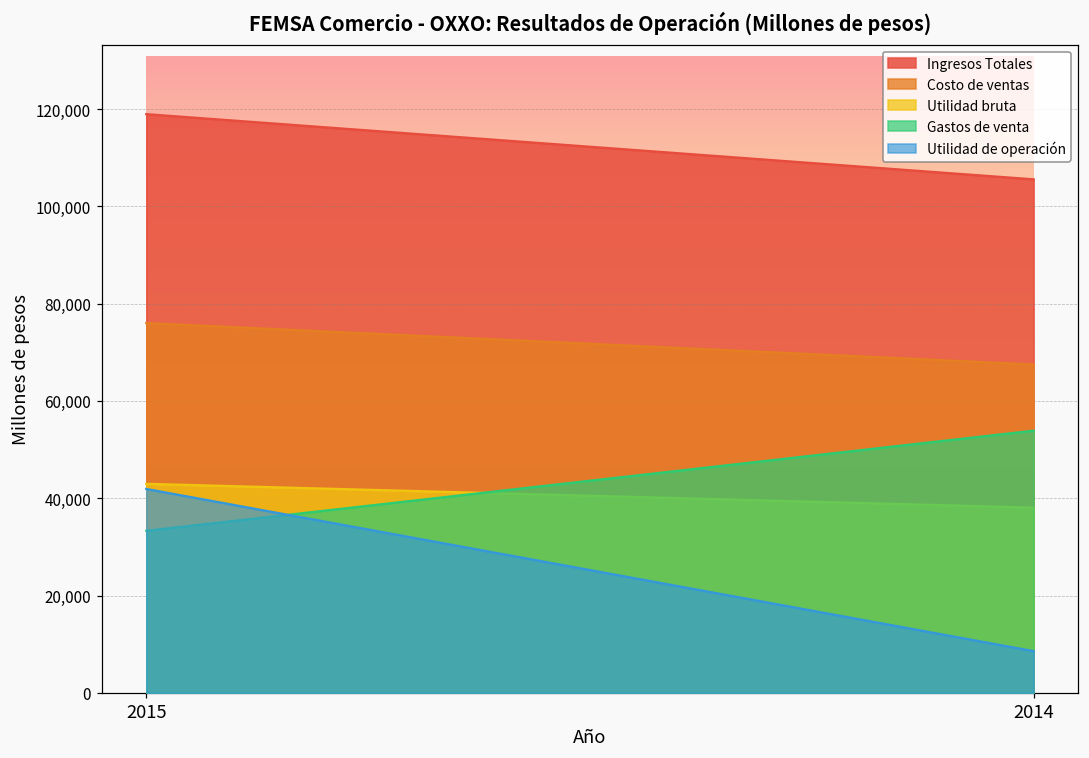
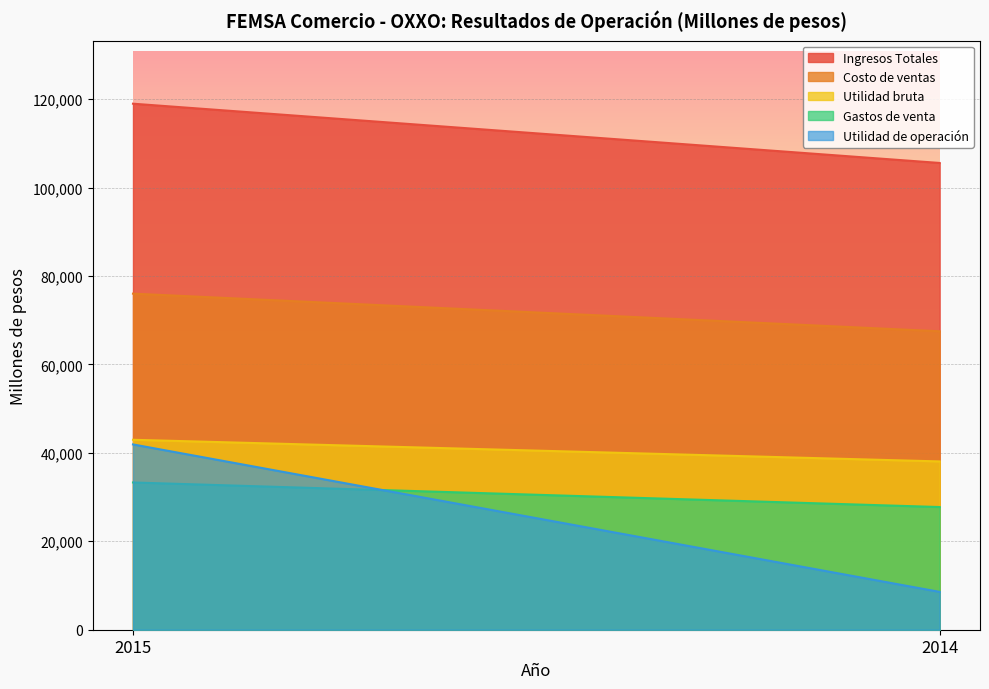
Gastos de venta, 2014: 54,000 -> 28,000
